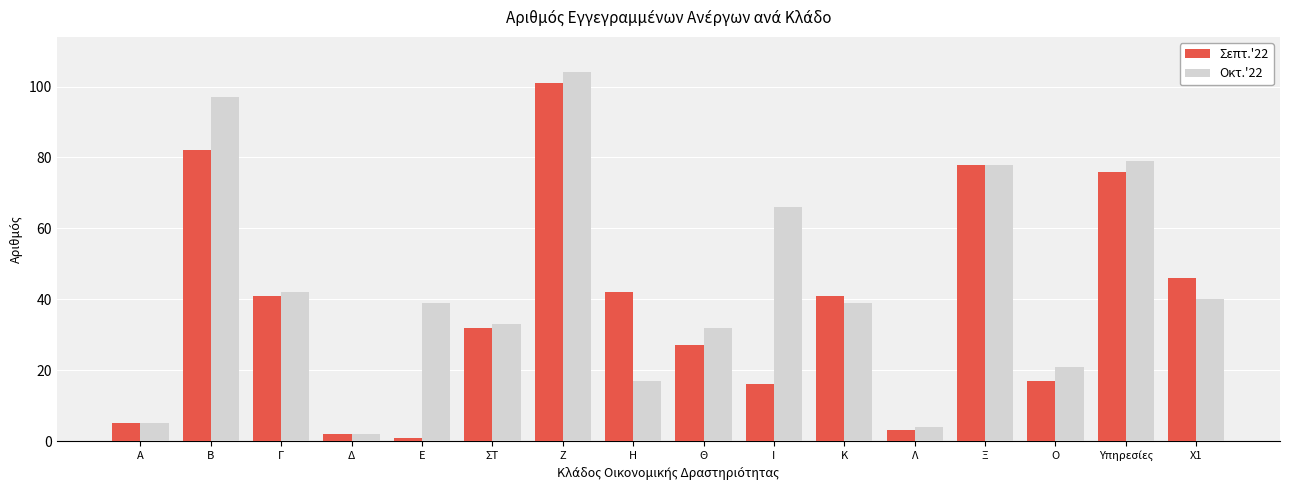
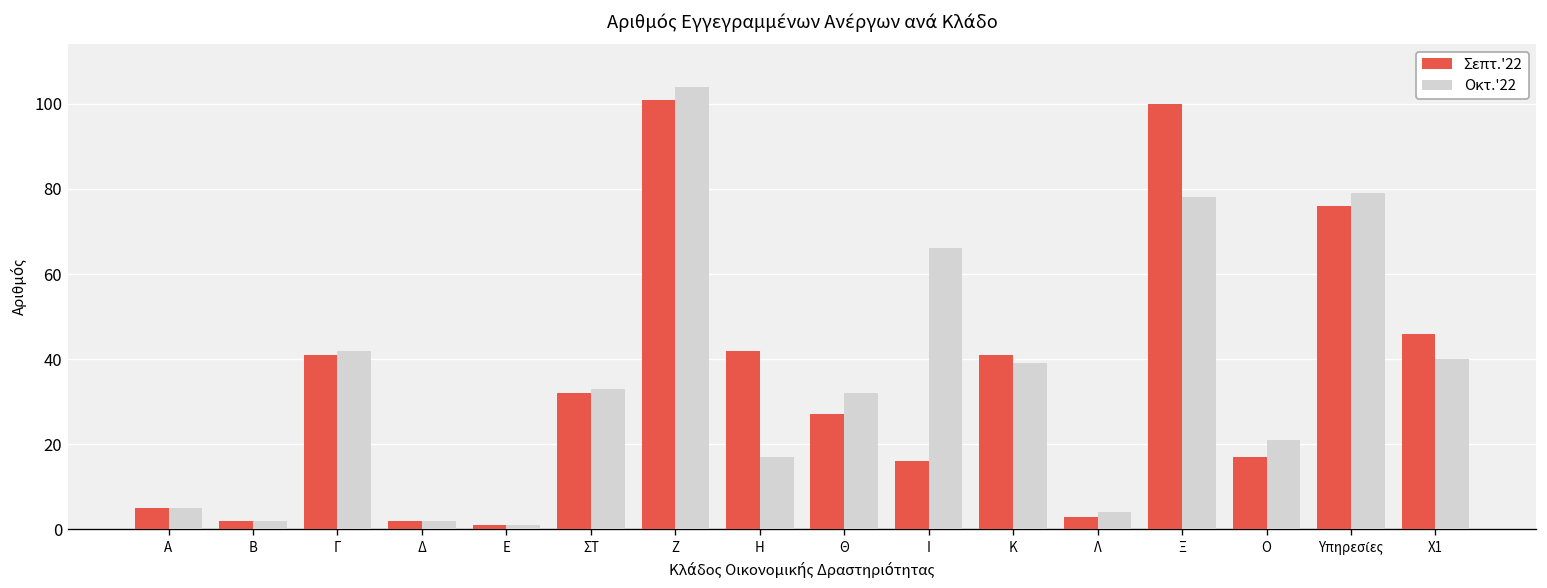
Σεπτ.'22, Β: 82 -> 2
Οκτ.'22, Β: 97 -> 2
Οκτ.'22, Ε: 39 -> 1
Σεπτ.'22, Ξ: 78 -> 100
